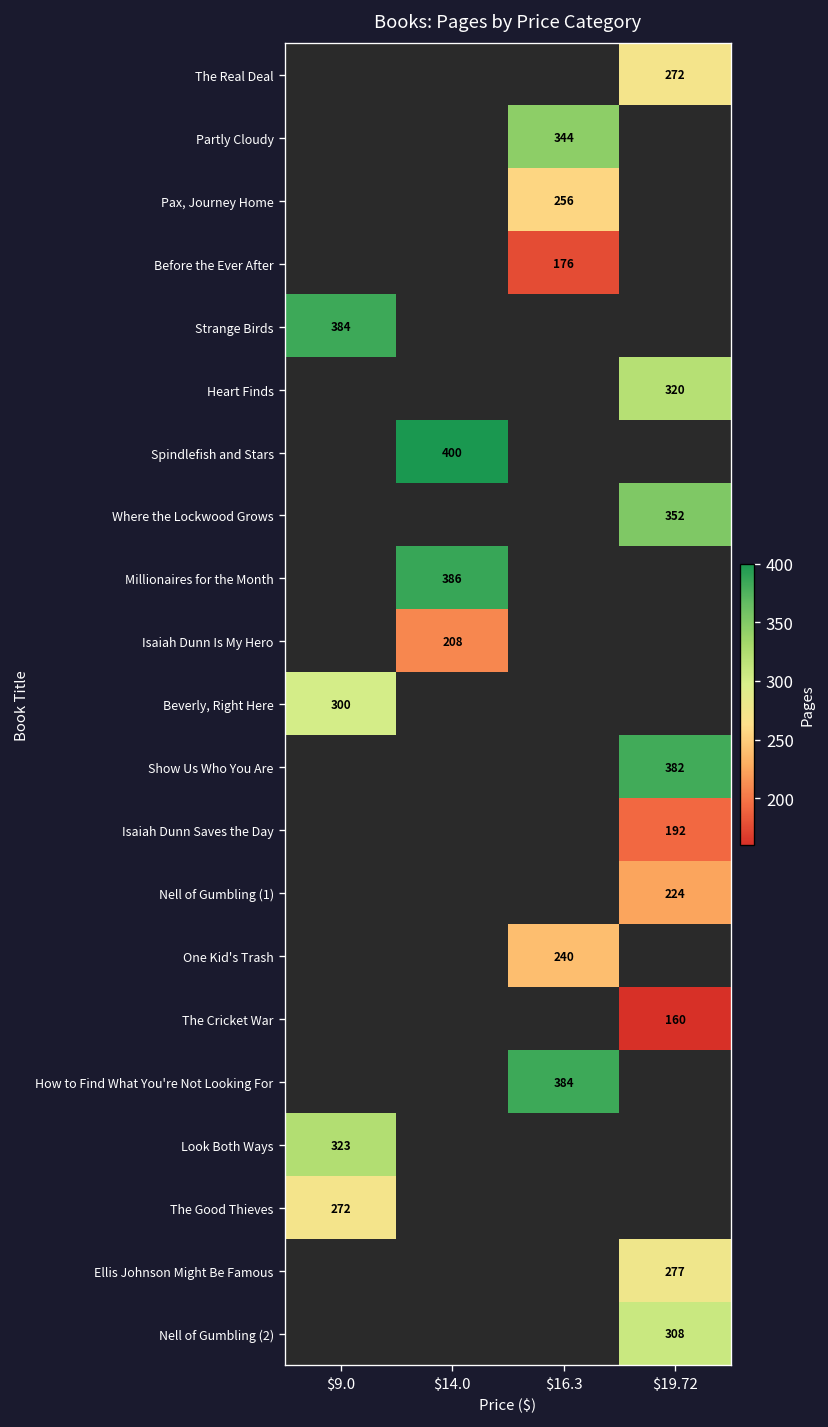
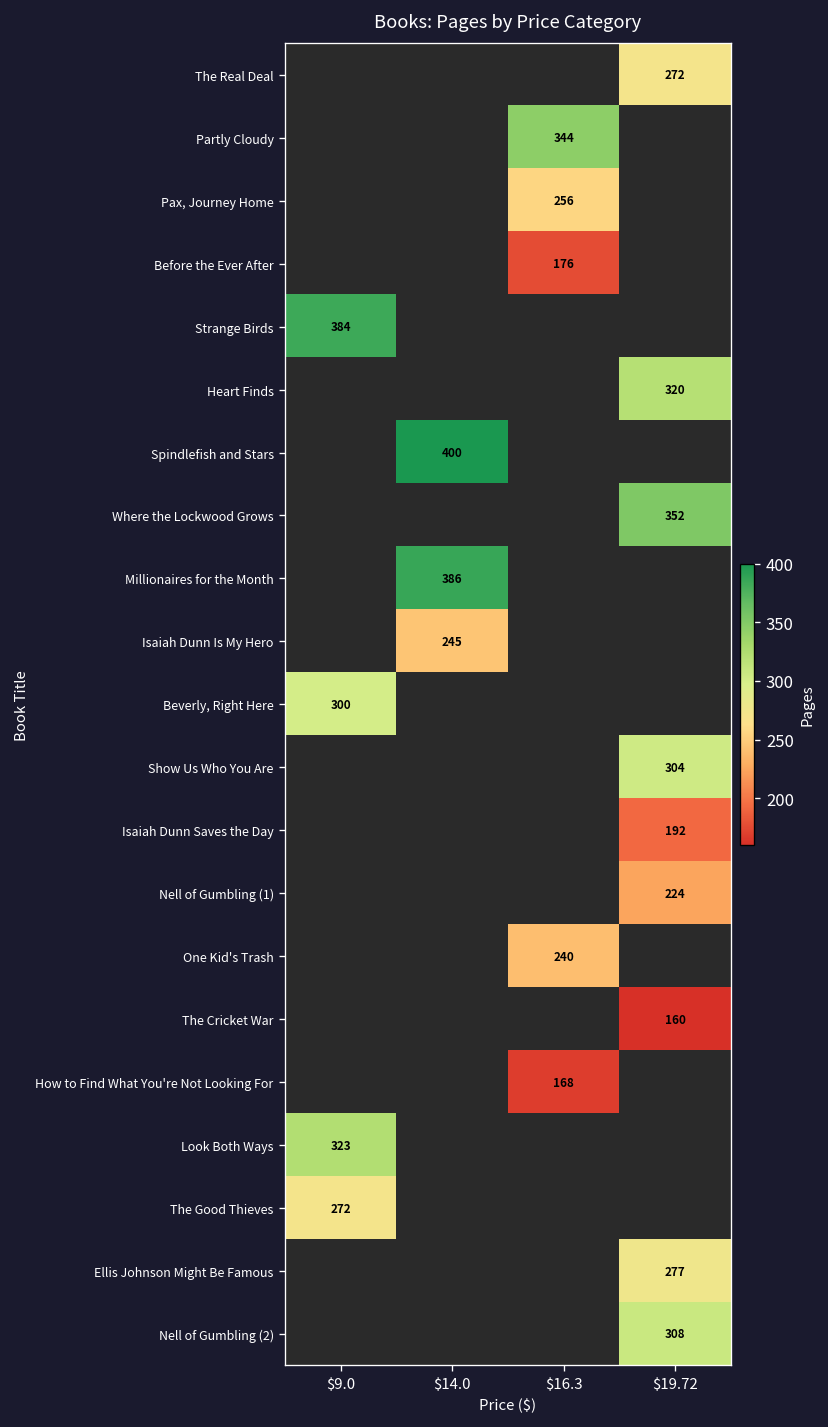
Isaiah Dunn Is My Hero, $14.0: 208 -> 245
Show Us Who You Are, $19.72: 382 -> 304
How to Find What You're Not Looking For, $16.3: 384 -> 168
